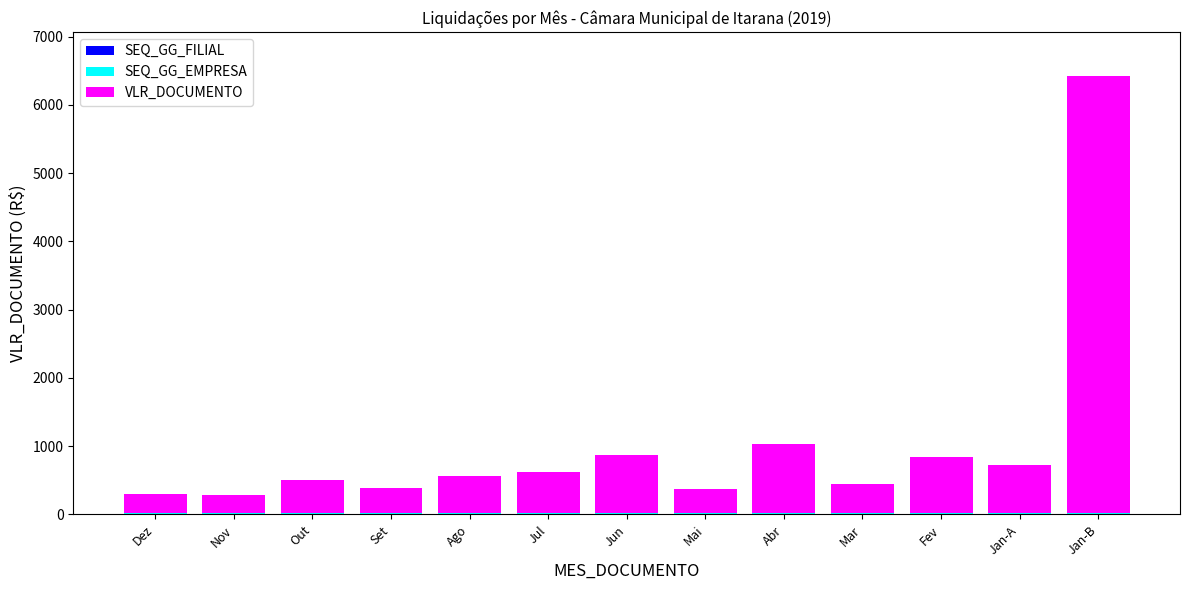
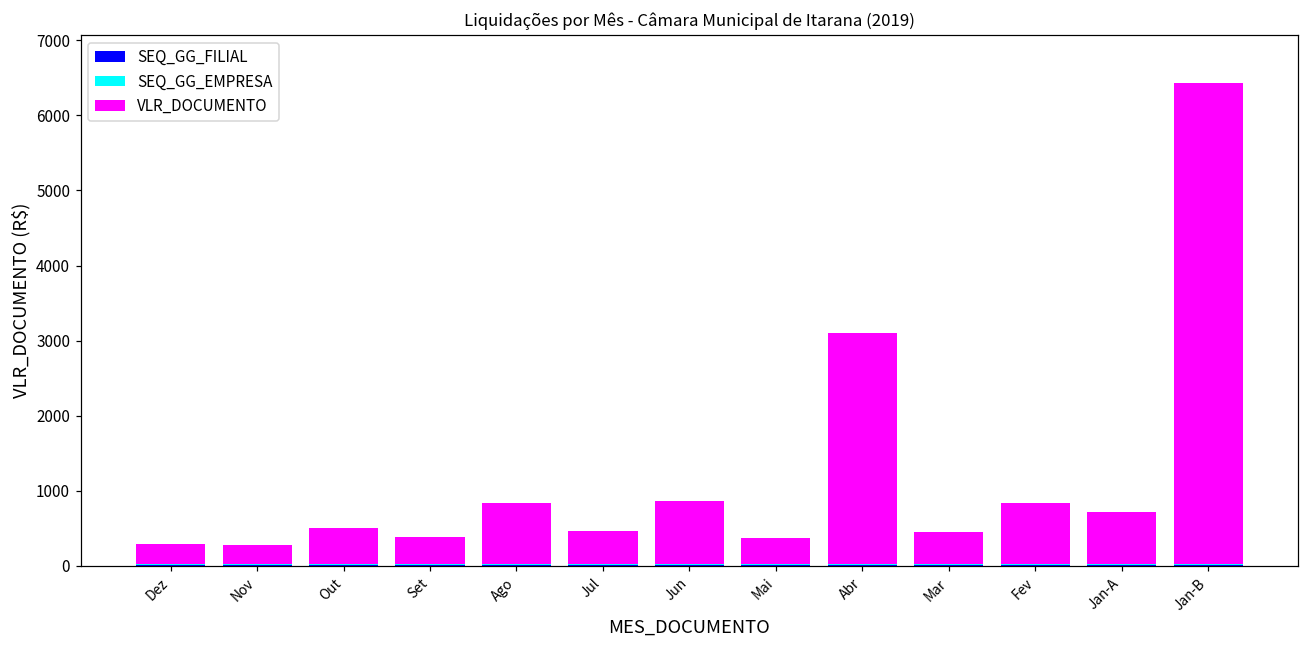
VLR_DOCUMENTO, Ago: 500 -> 800
VLR_DOCUMENTO, Jul: 600 -> 500
VLR_DOCUMENTO, Abr: 1000 -> 3100
